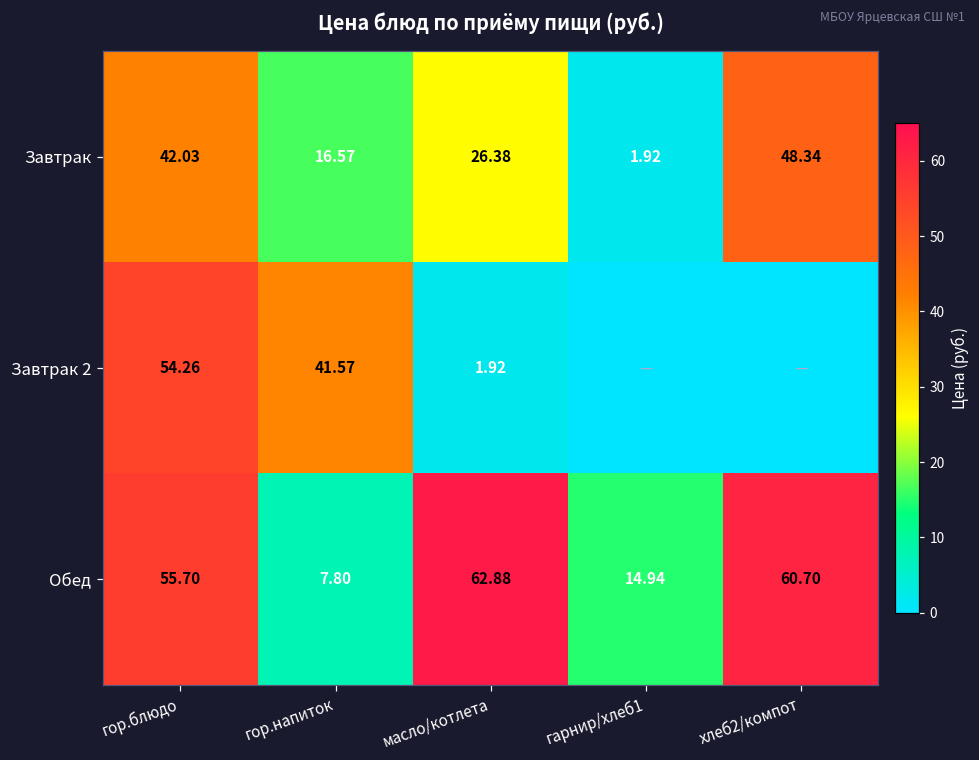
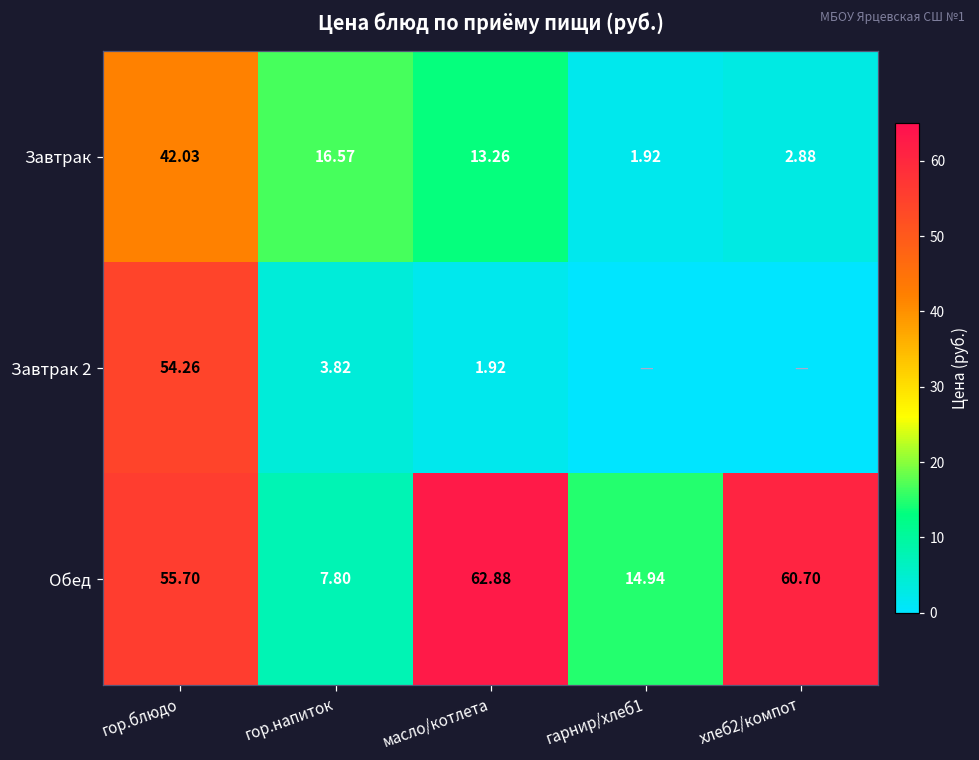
Завтрак, масло/котлета: 26.38 -> 13.26
Завтрак, хлеб2/компот: 48.34 -> 2.88
Завтрак 2, гор.напиток: 41.57 -> 3.82
